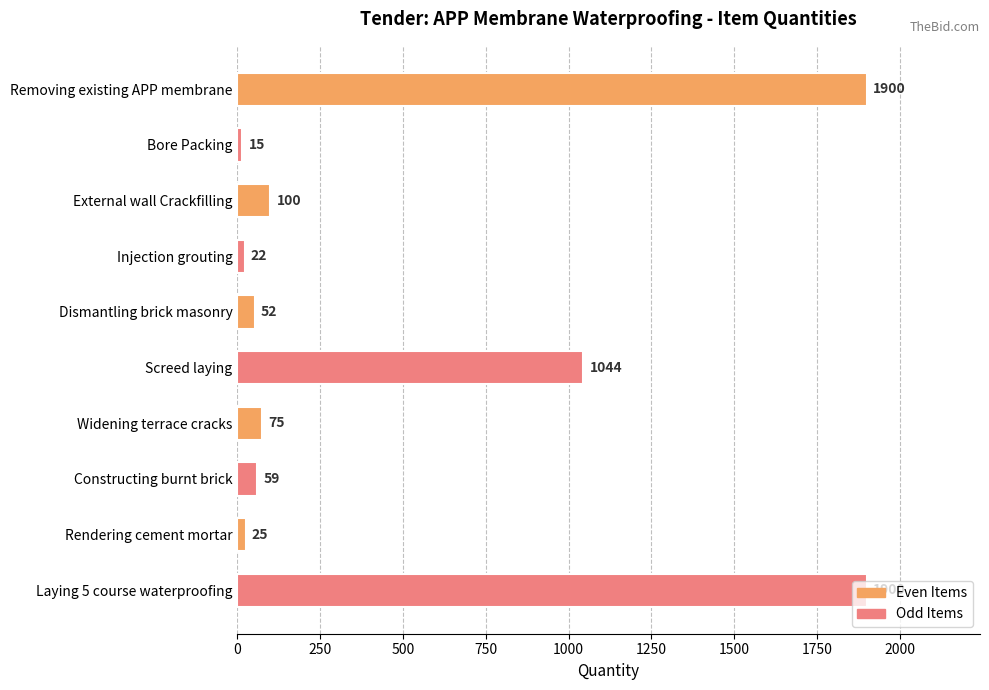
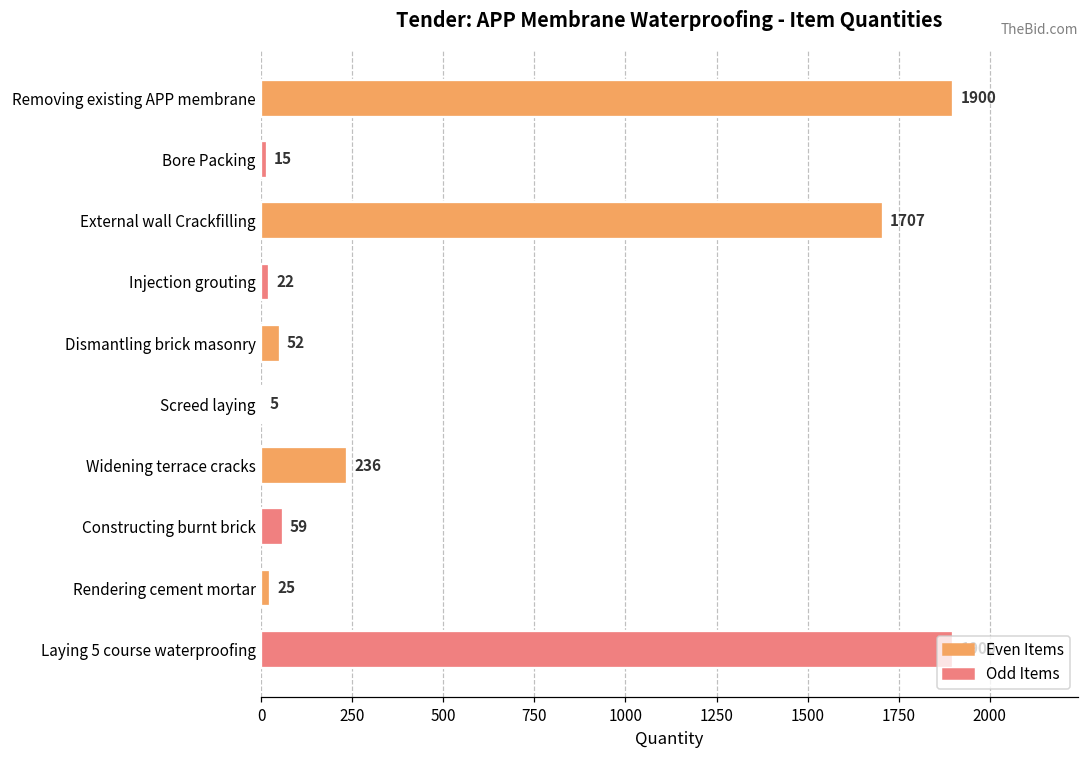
External wall Crackfilling: 100 -> 1707
Screed laying: 1044 -> 5
Widening terrace cracks: 75 -> 236
